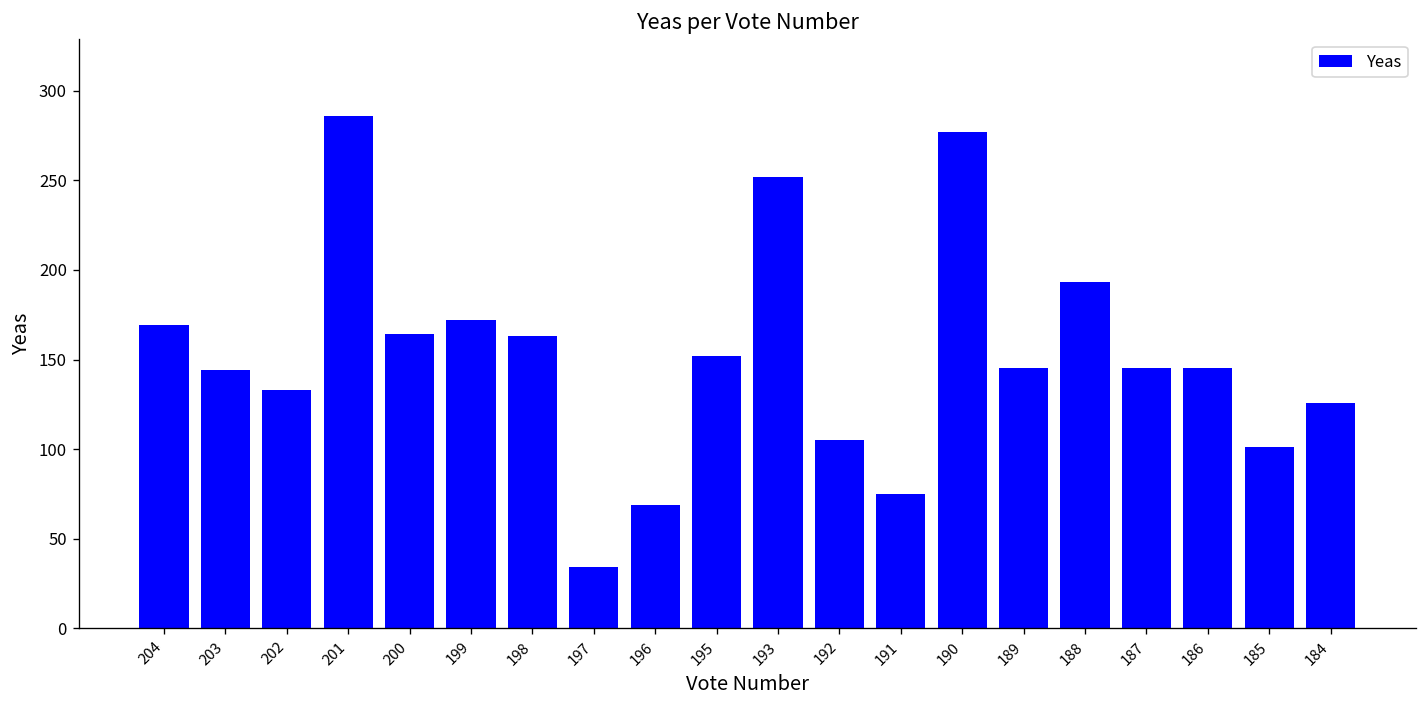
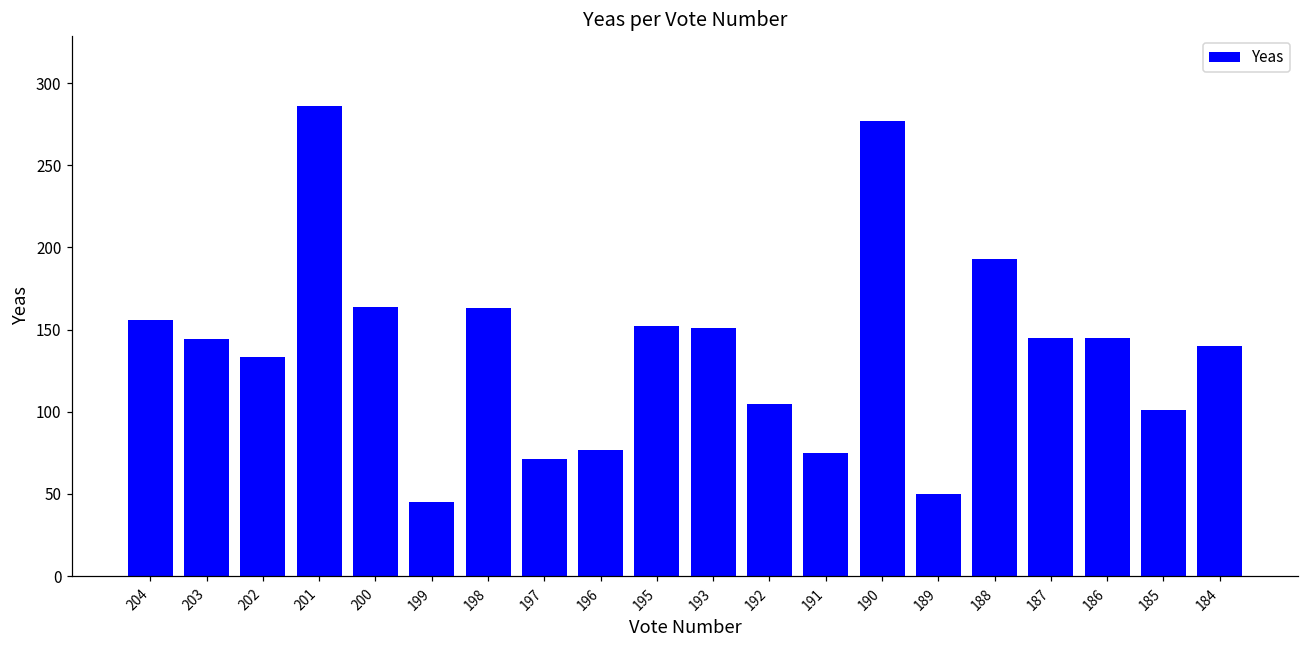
204: 169 -> 156
199: 172 -> 45
197: 34 -> 71
196: 69 -> 77
193: 252 -> 151
189: 145 -> 50
184: 126 -> 140
